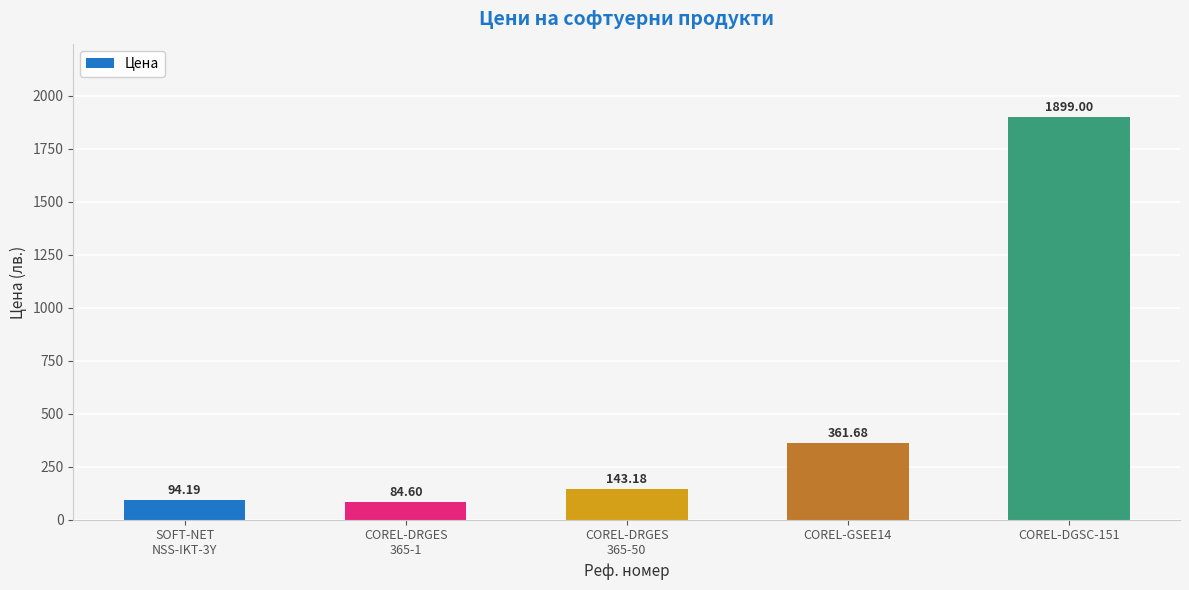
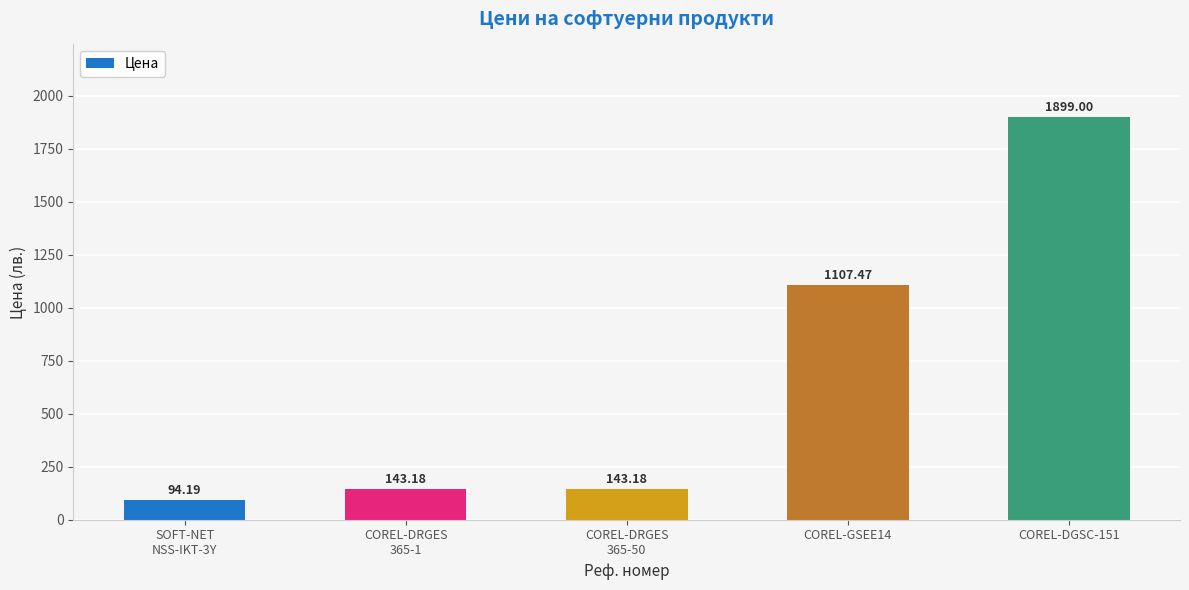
COREL-DRGES 365-1: 84.60 -> 143.18
COREL-GSEE14: 361.68 -> 1107.47
